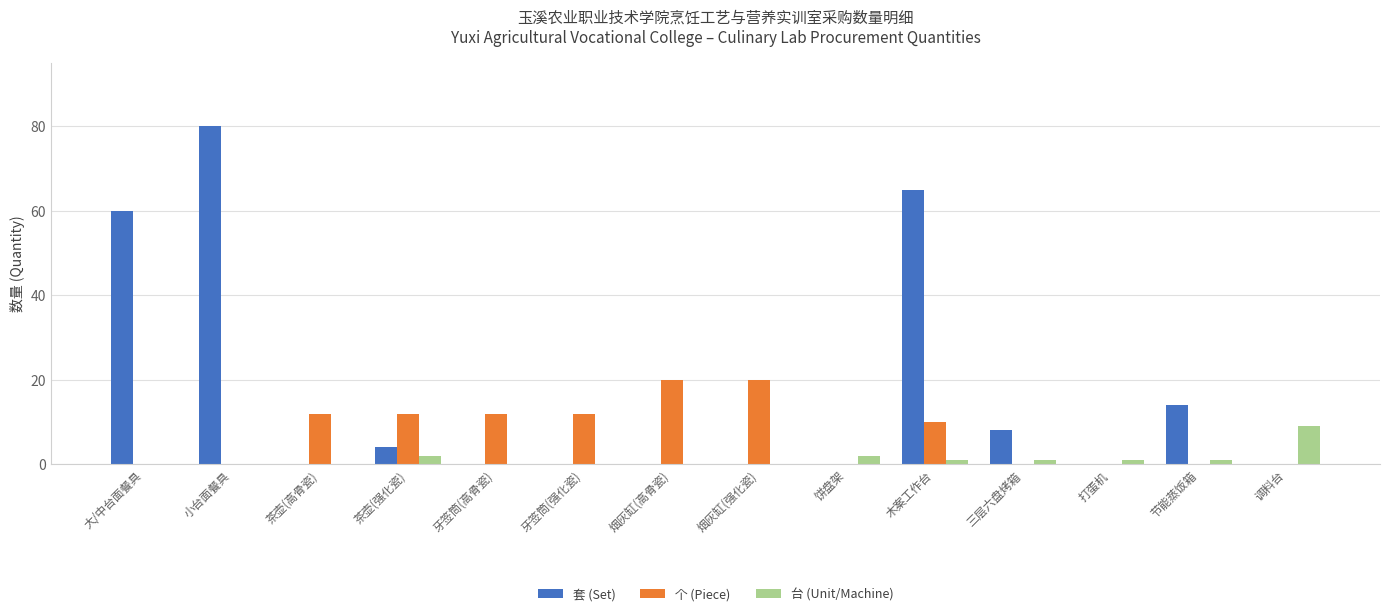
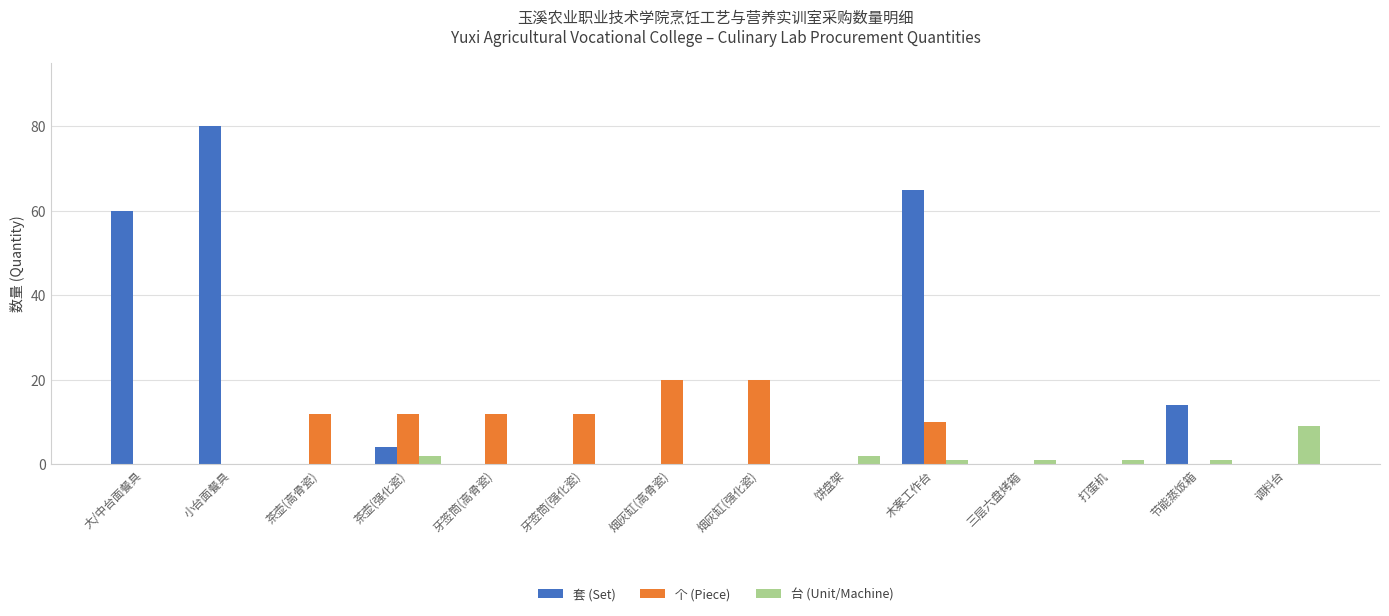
套 (Set), 三层六盘烤箱: 8 -> 0
